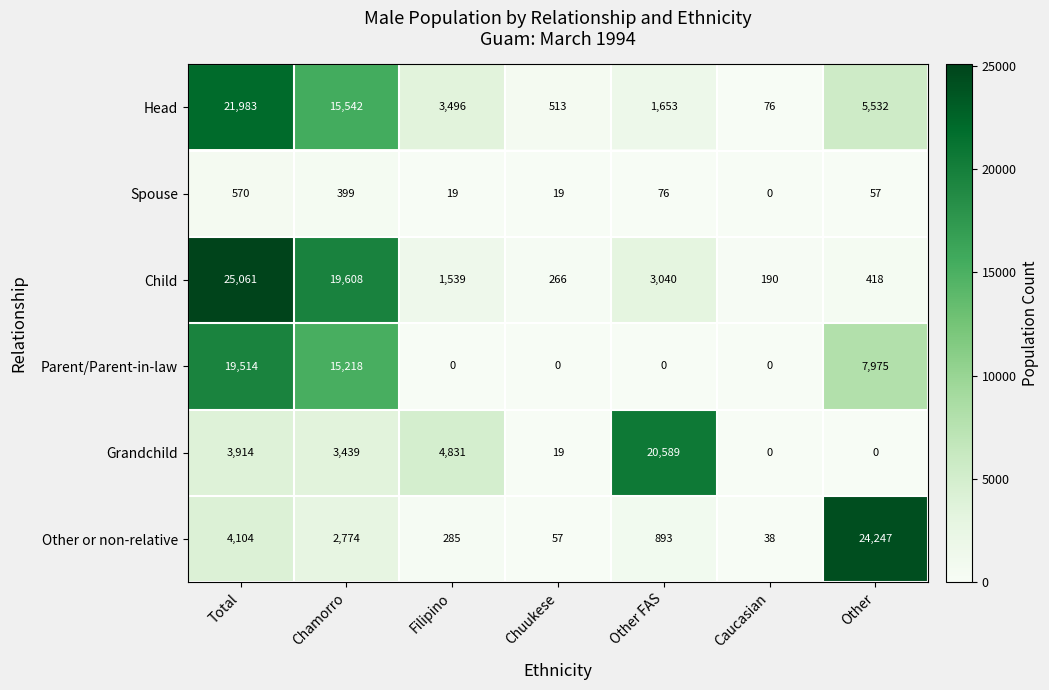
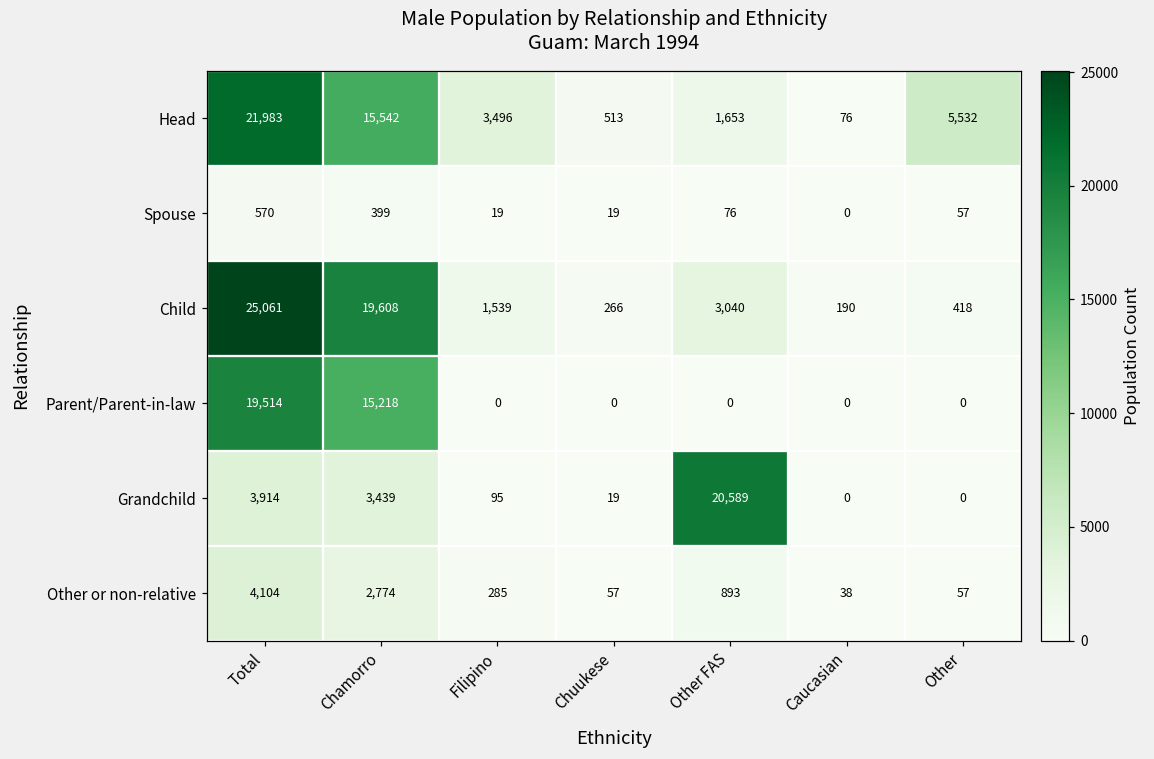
Parent/Parent-in-law, Other: 7,975 -> 0
Grandchild, Filipino: 4,831 -> 95
Other or non-relative, Other: 24,247 -> 57
